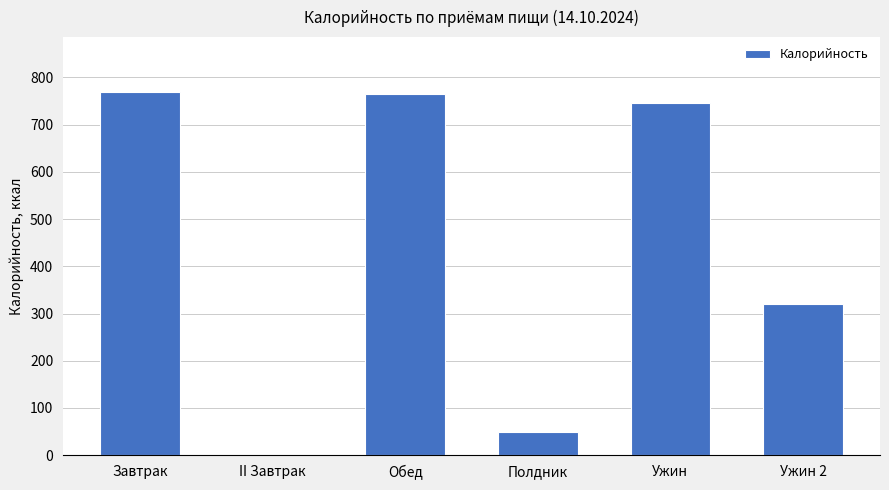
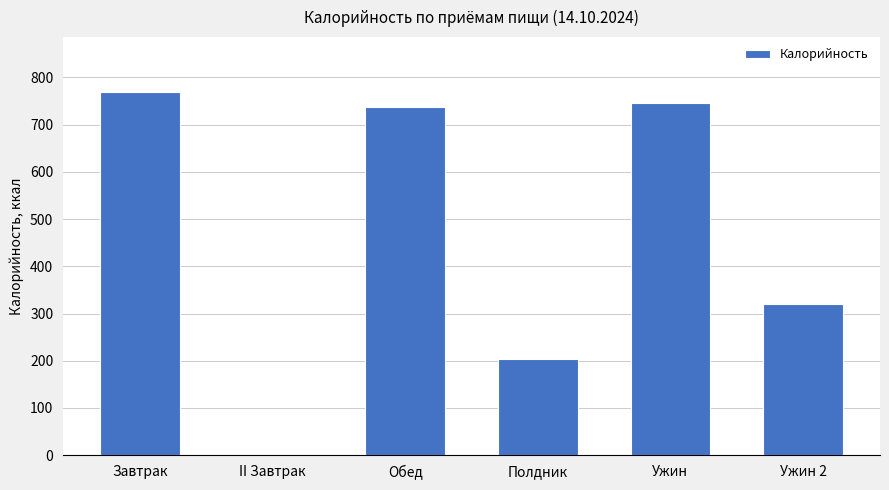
Обед: 770 -> 740
Полдник: 50 -> 200
